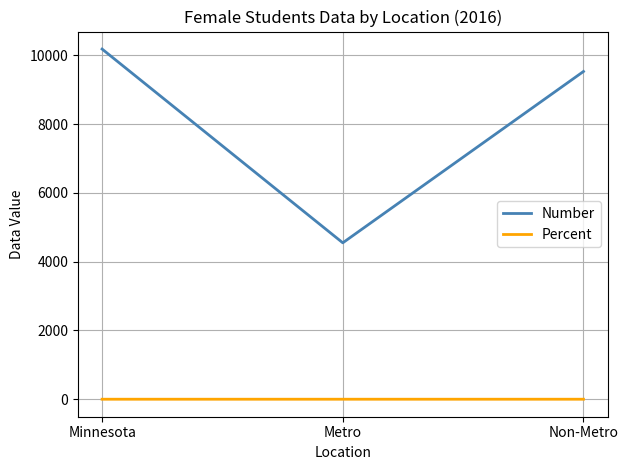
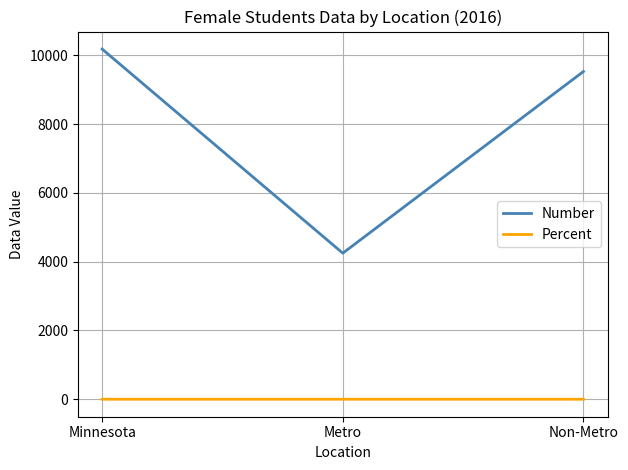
Number, Metro: 4500 -> 4200
